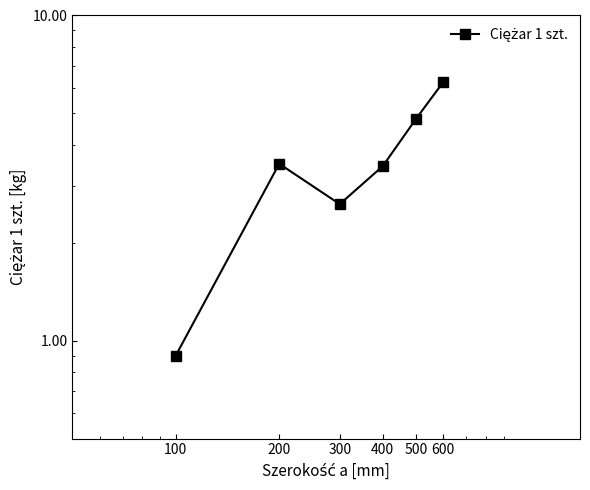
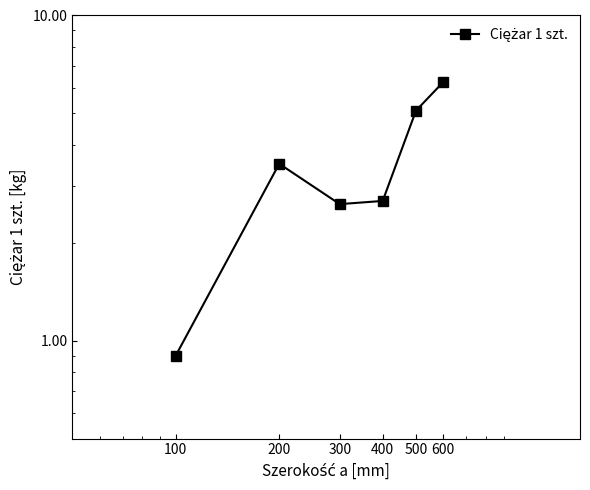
400: 3.4 -> 2.7
500: 4.8 -> 5.1
